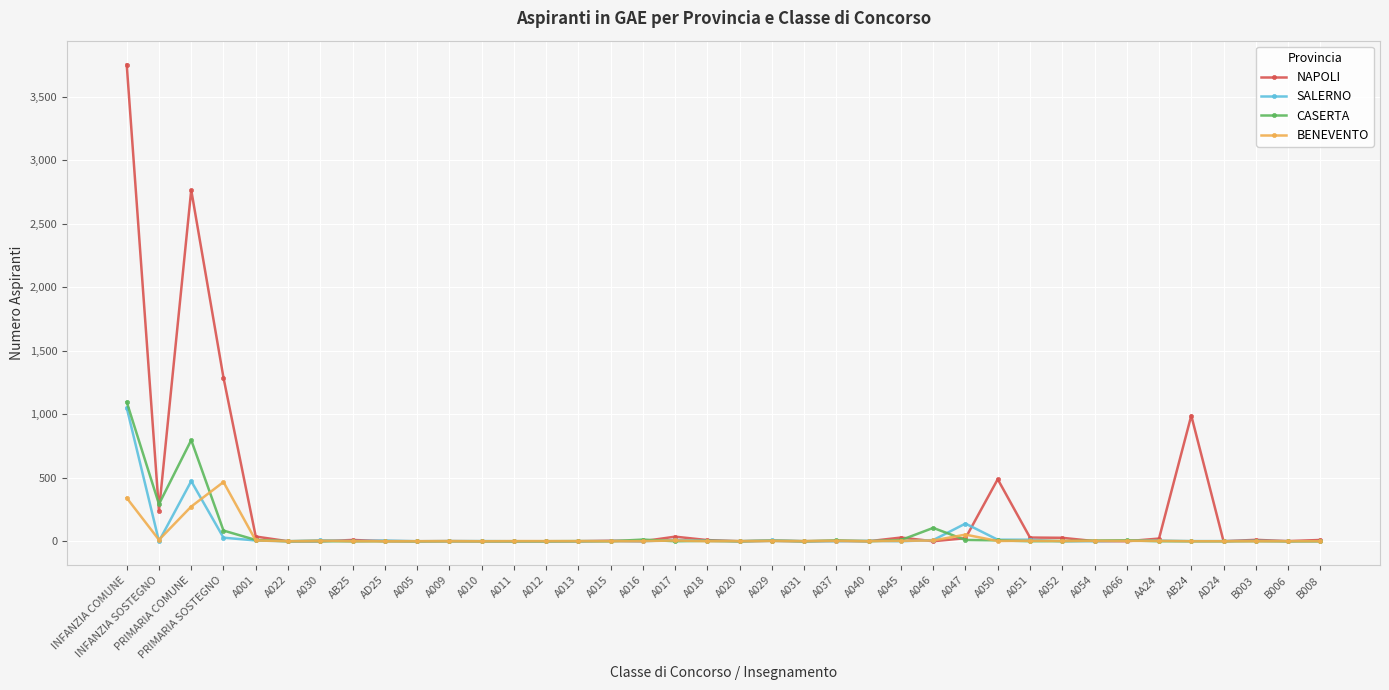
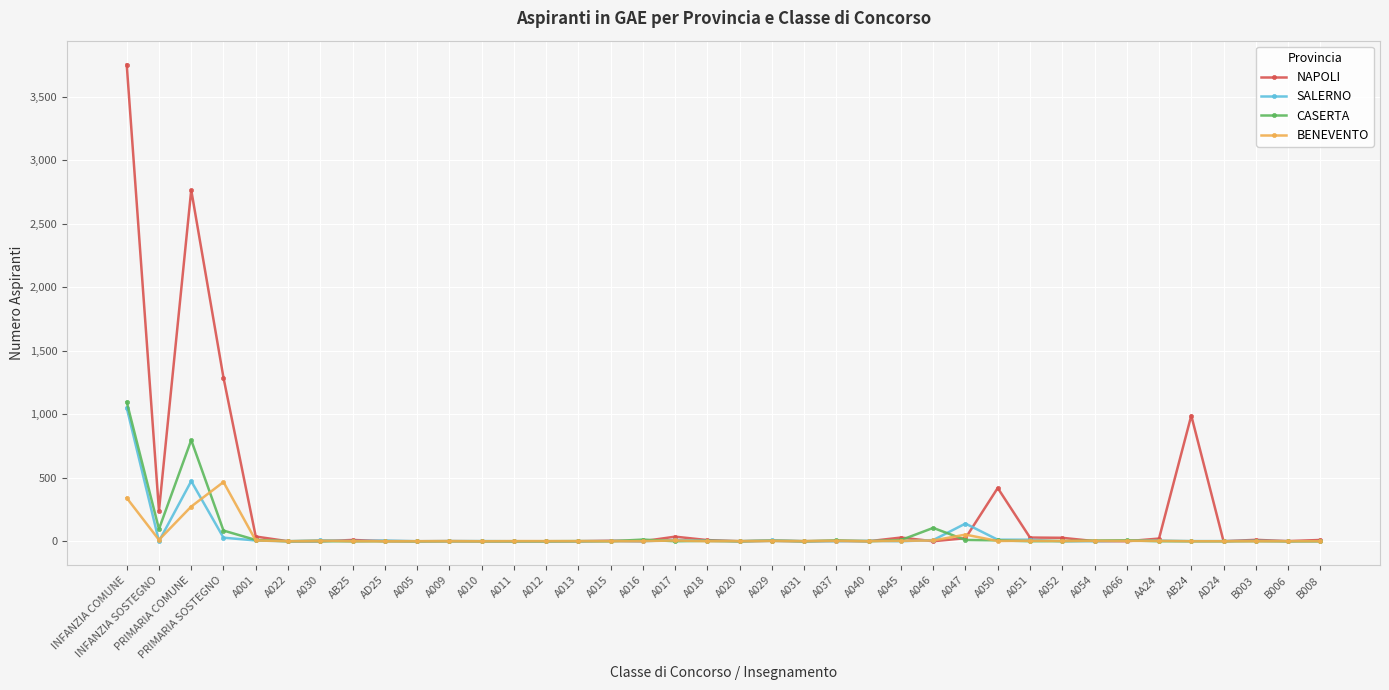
CASERTA, INFANZIA SOSTEGNO: 290 -> 100
NAPOLI, A050: 490 -> 420
